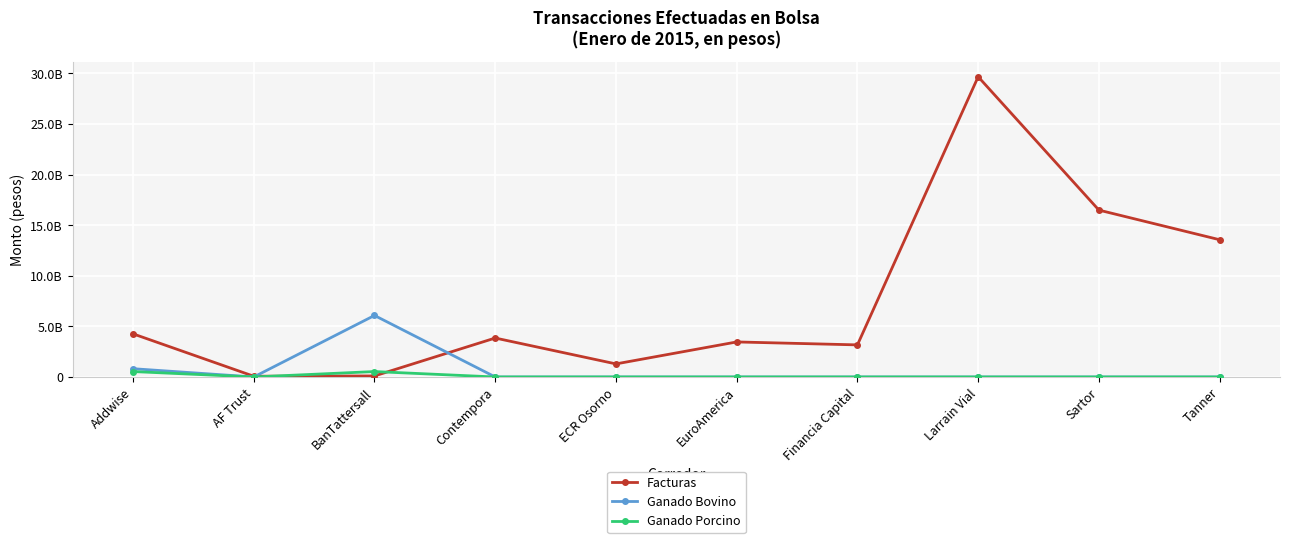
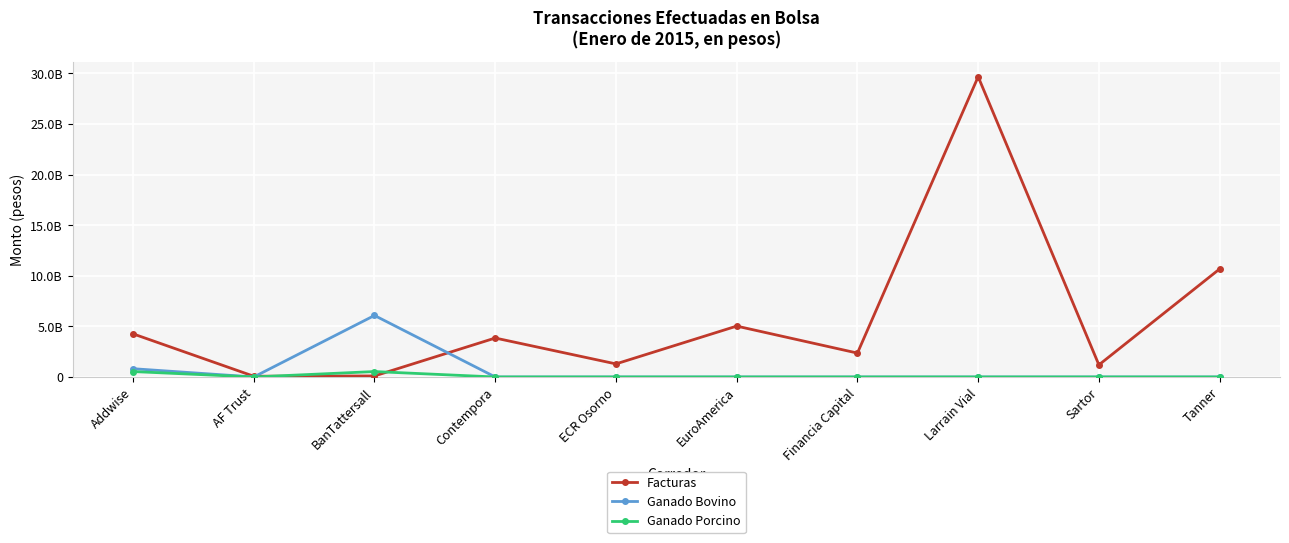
Facturas, EuroAmerica: 3500000000 -> 5000000000
Facturas, Financia Capital: 3200000000 -> 2400000000
Facturas, Sartor: 16500000000 -> 1200000000
Facturas, Tanner: 13600000000 -> 10700000000
